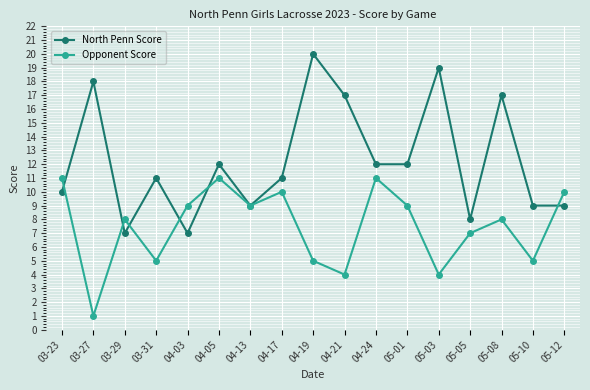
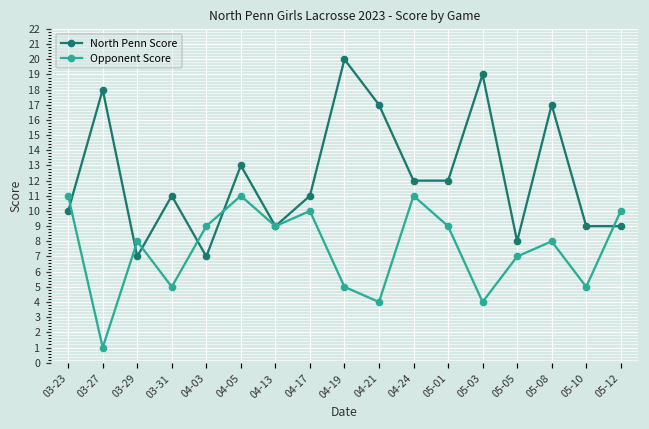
North Penn Score, 04-05: 12 -> 13
